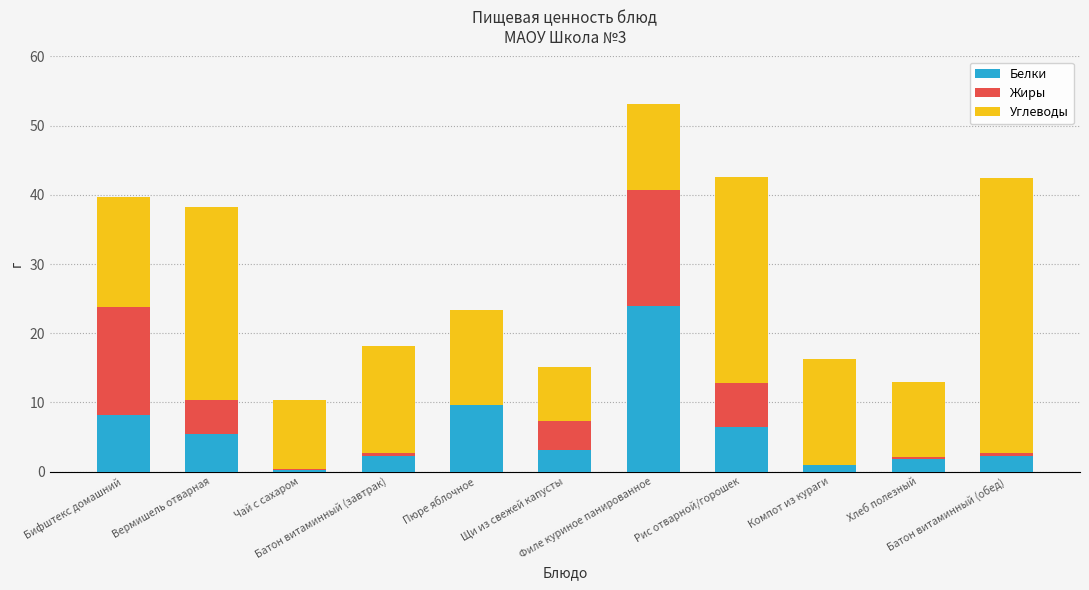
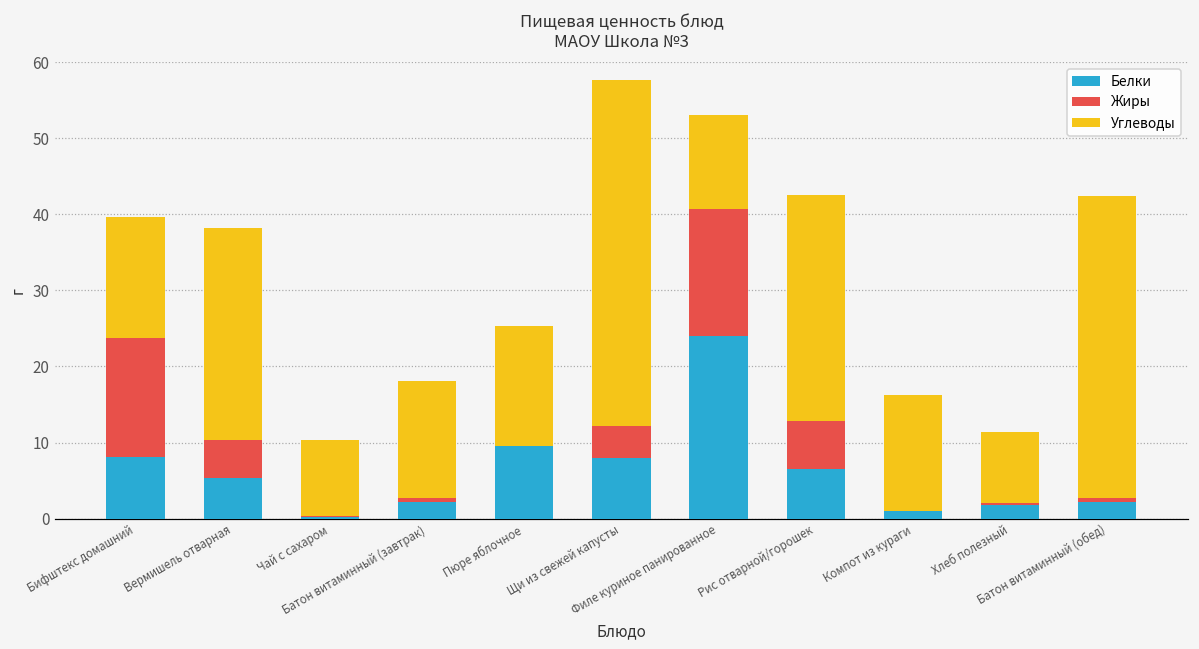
Углеводы, Пюре яблочное: 14 -> 16
Белки, Щи из свежей капусты: 3 -> 8
Углеводы, Щи из свежей капусты: 8 -> 45
Углеводы, Хлеб полезный: 11 -> 9
